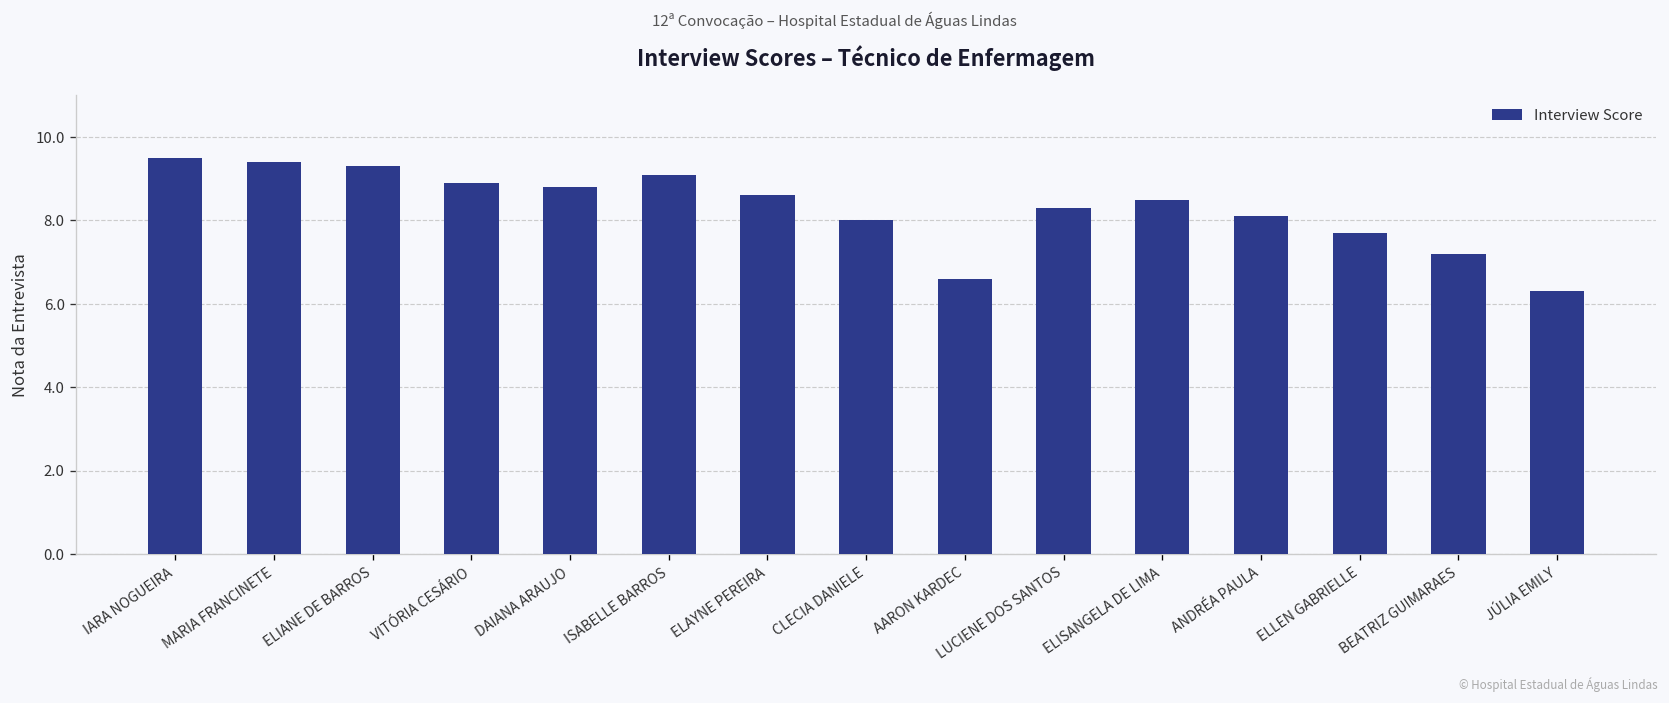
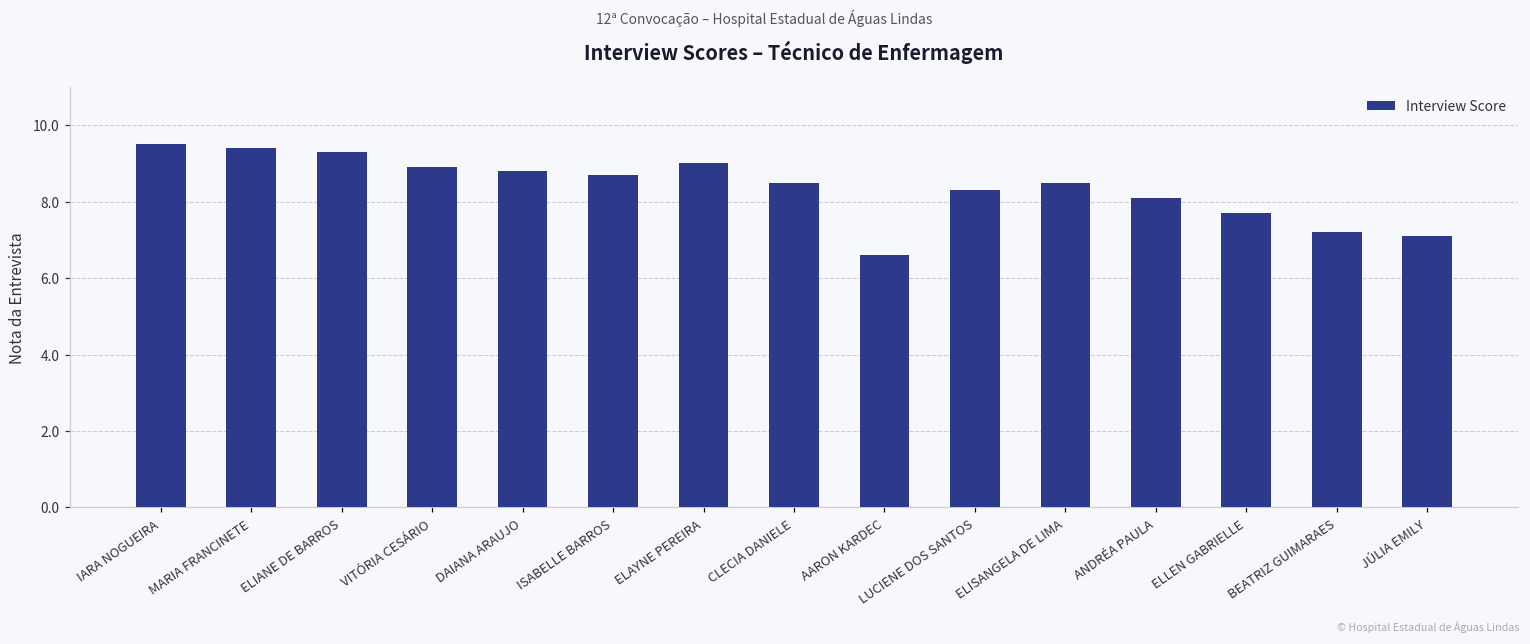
ISABELLE BARROS: 9.1 -> 8.7
ELAYNE PEREIRA: 8.6 -> 9.0
CLECIA DANIELE: 8.0 -> 8.5
JÚLIA EMILY: 6.3 -> 7.1
